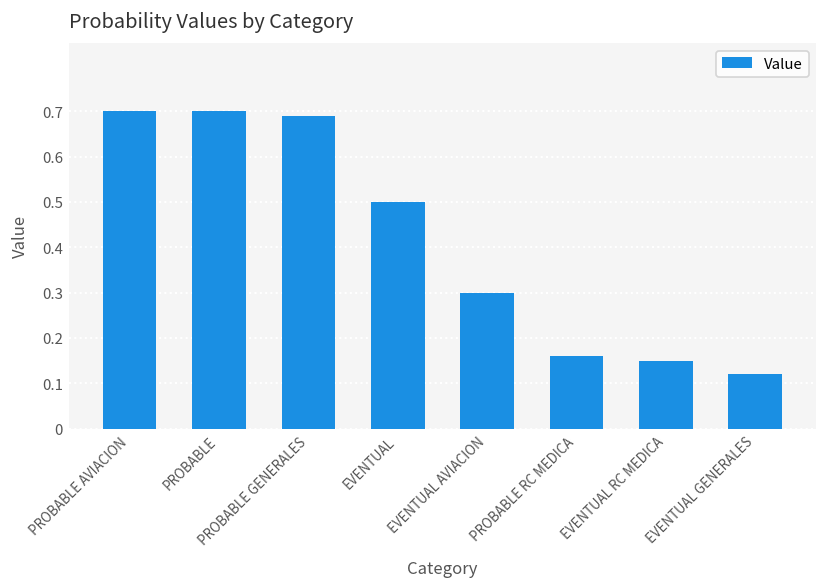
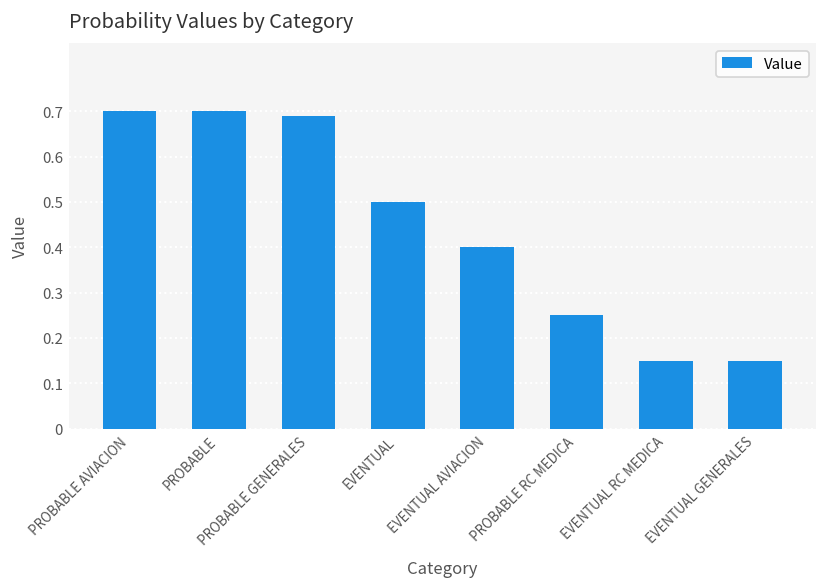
EVENTUAL AVIACION: 0.3 -> 0.4
PROBABLE RC MEDICA: 0.16 -> 0.25
EVENTUAL GENERALES: 0.12 -> 0.15
